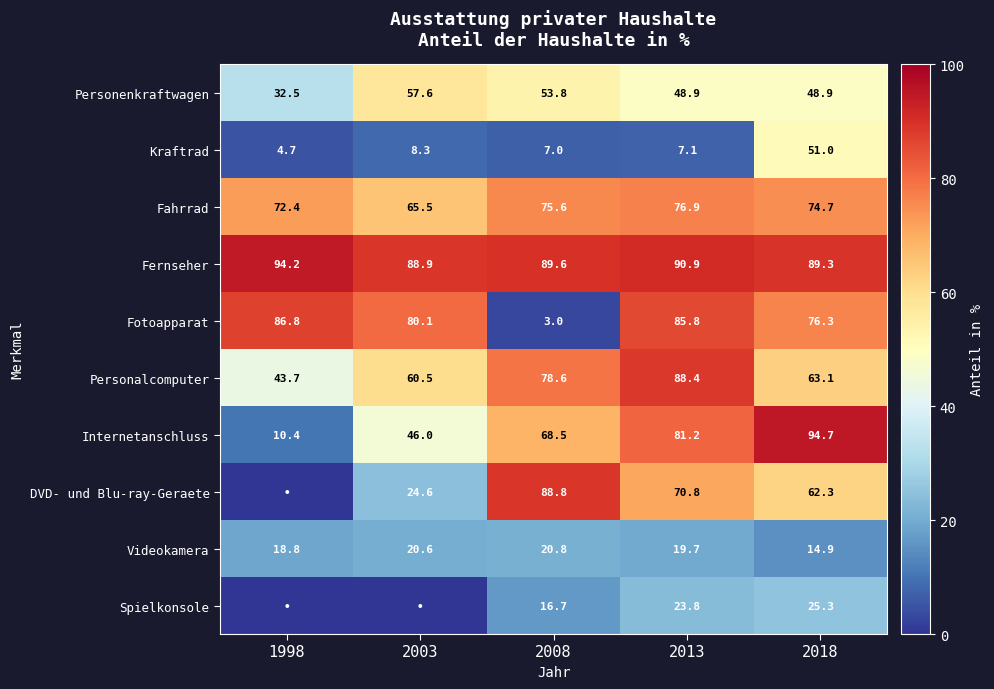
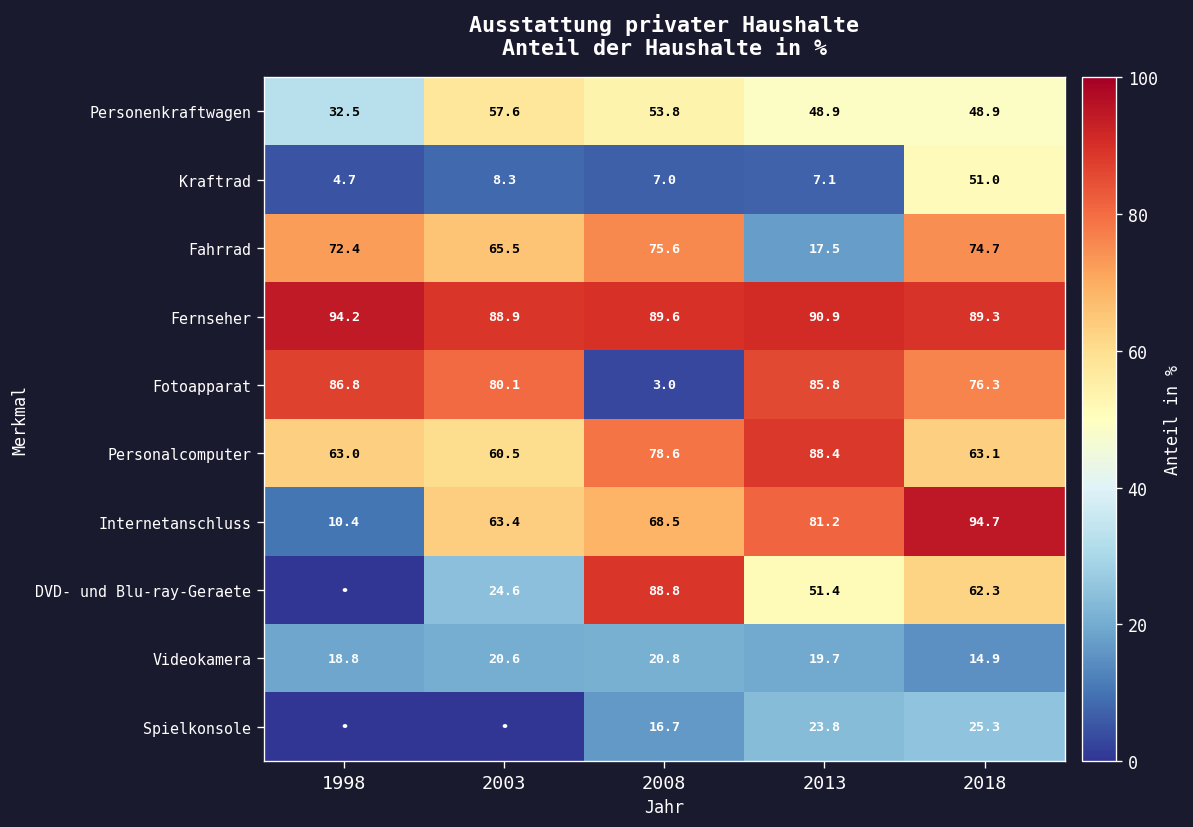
Fahrrad, 2013: 76.9 -> 17.5
Personalcomputer, 1998: 43.7 -> 63.0
Internetanschluss, 2003: 46.0 -> 63.4
DVD- und Blu-ray-Geraete, 2013: 70.8 -> 51.4
